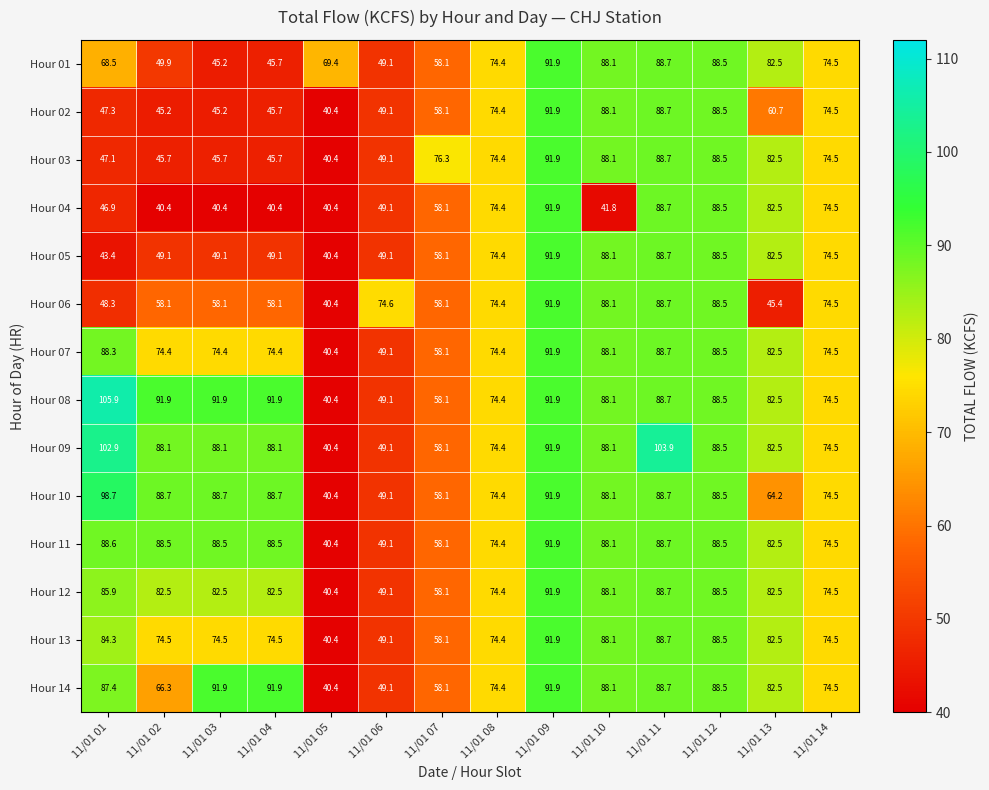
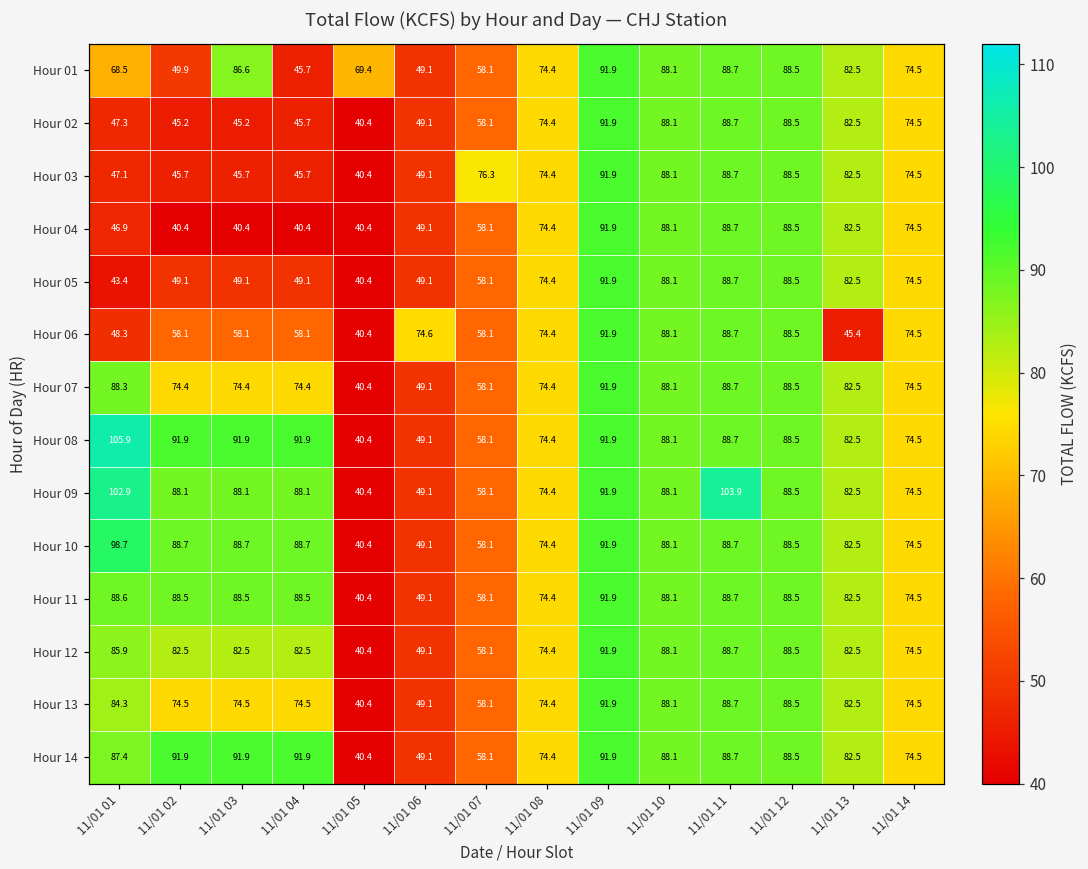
Hour 01, 11/01 03: 45.2 -> 86.6
Hour 02, 11/01 13: 60.7 -> 82.5
Hour 04, 11/01 10: 41.8 -> 88.1
Hour 10, 11/01 13: 64.2 -> 82.5
Hour 14, 11/01 02: 66.3 -> 91.9
